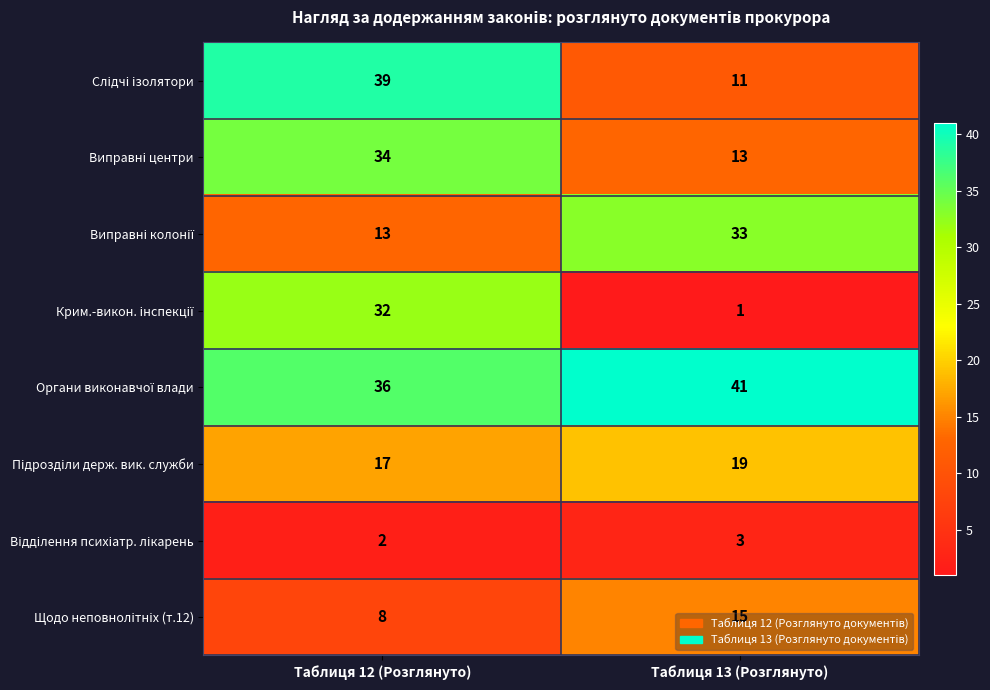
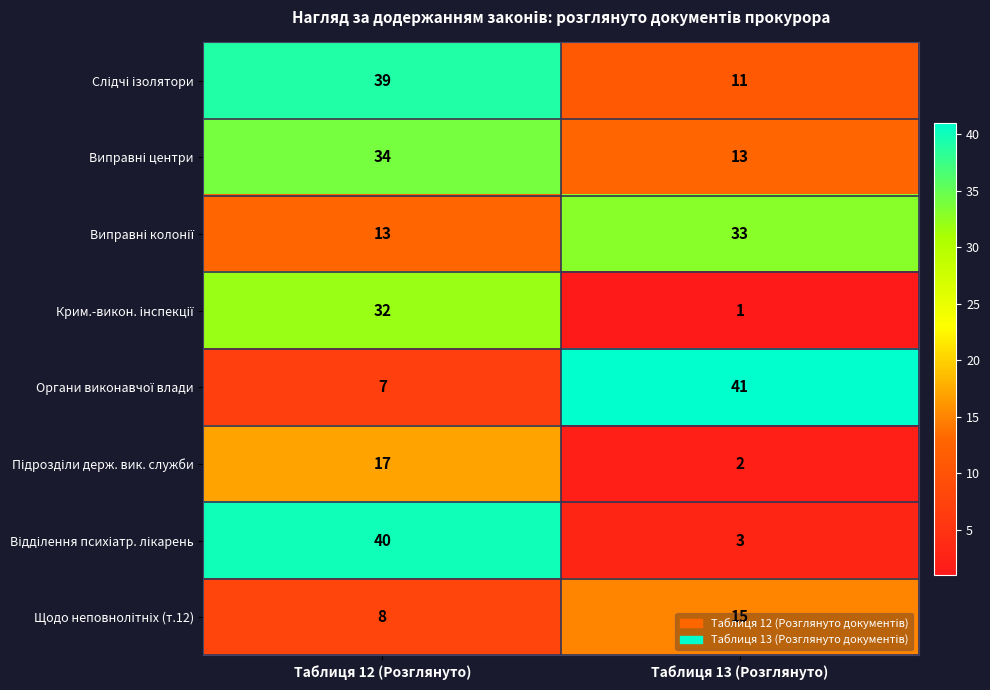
Органи виконавчої влади, Таблиця 12 (Розглянуто): 36 -> 7
Підрозділи держ. вик. служби, Таблиця 13 (Розглянуто): 19 -> 2
Відділення психіатр. лікарень, Таблиця 12 (Розглянуто): 2 -> 40
